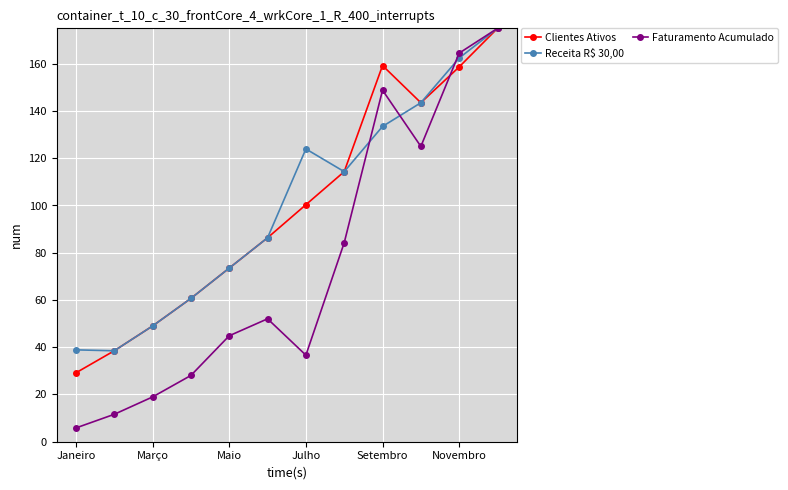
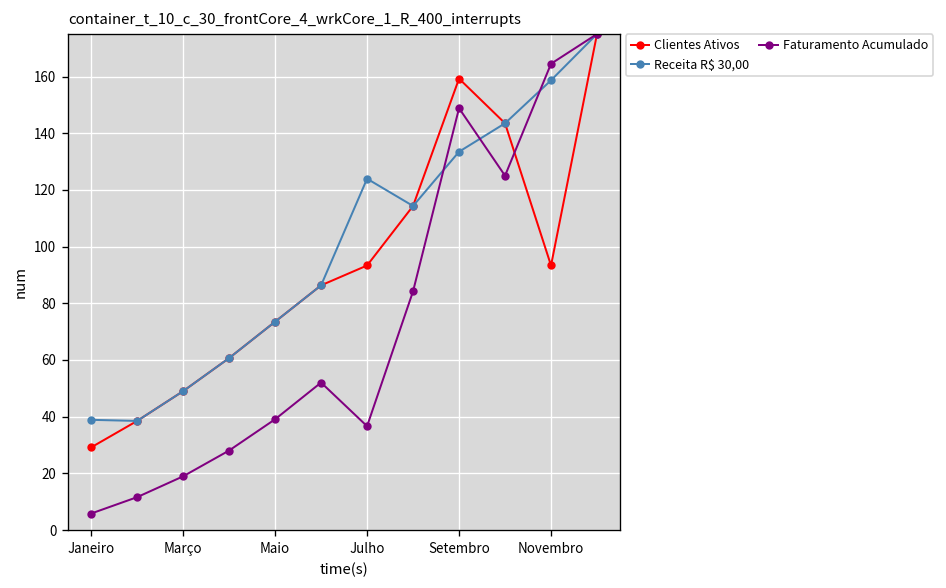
Faturamento Acumulado, Maio: 45 -> 39
Clientes Ativos, Julho: 100 -> 93
Clientes Ativos, Novembro: 159 -> 93
Receita R$ 30,00, Novembro: 162 -> 159
